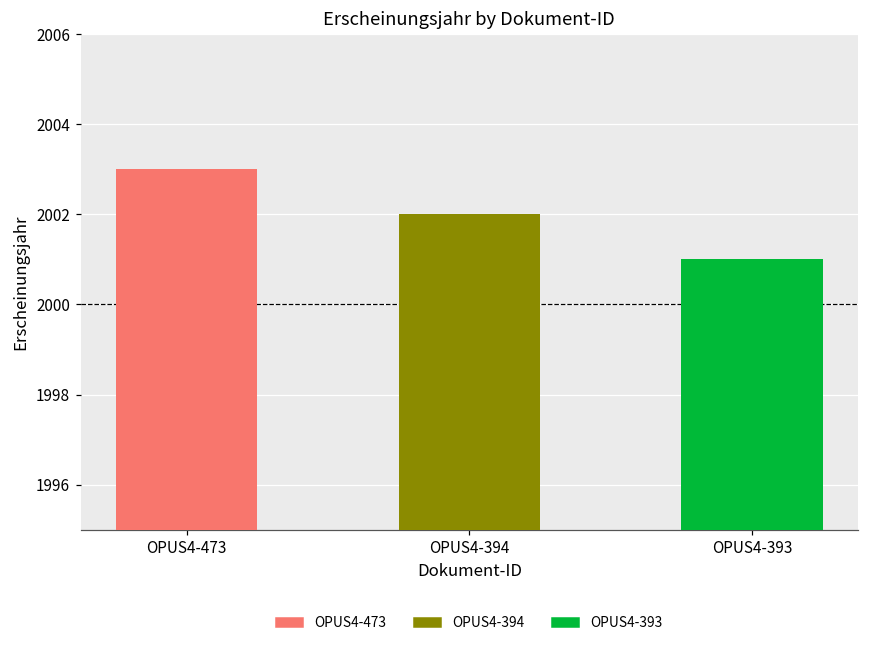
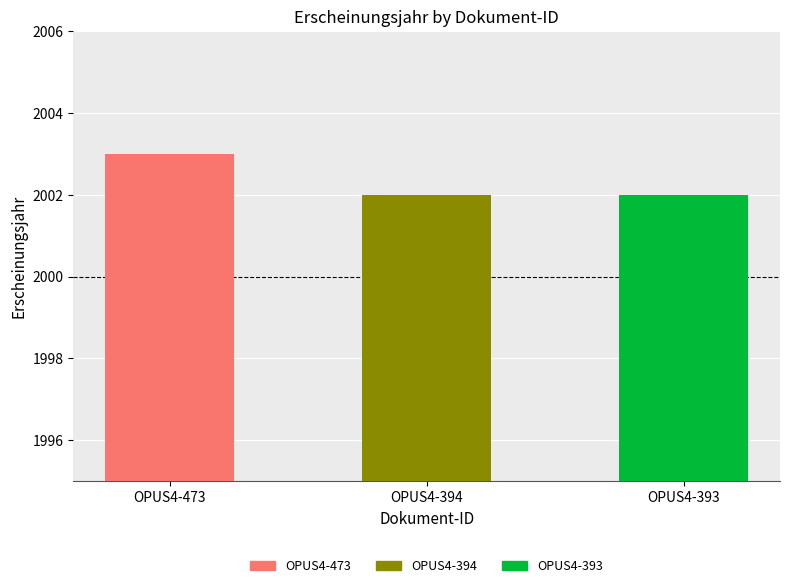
OPUS4-393: 2001 -> 2002
